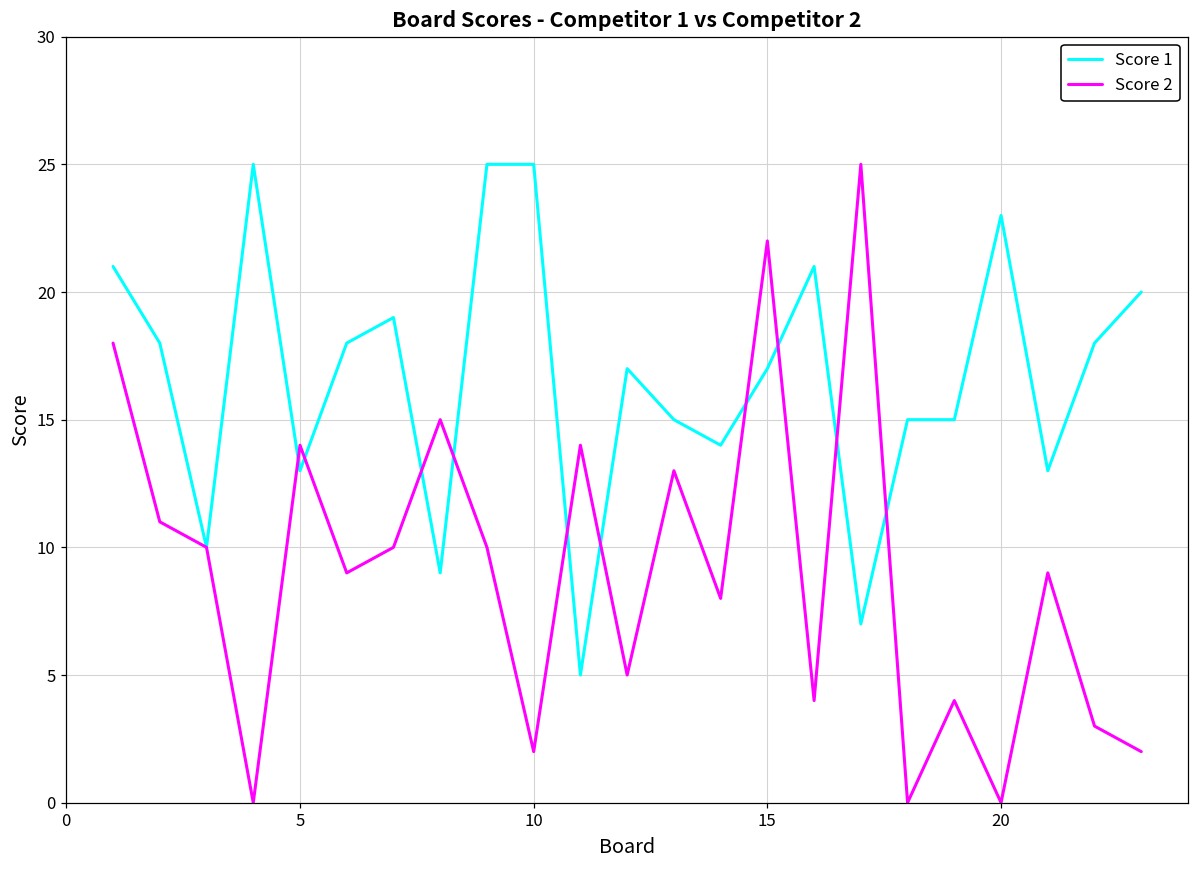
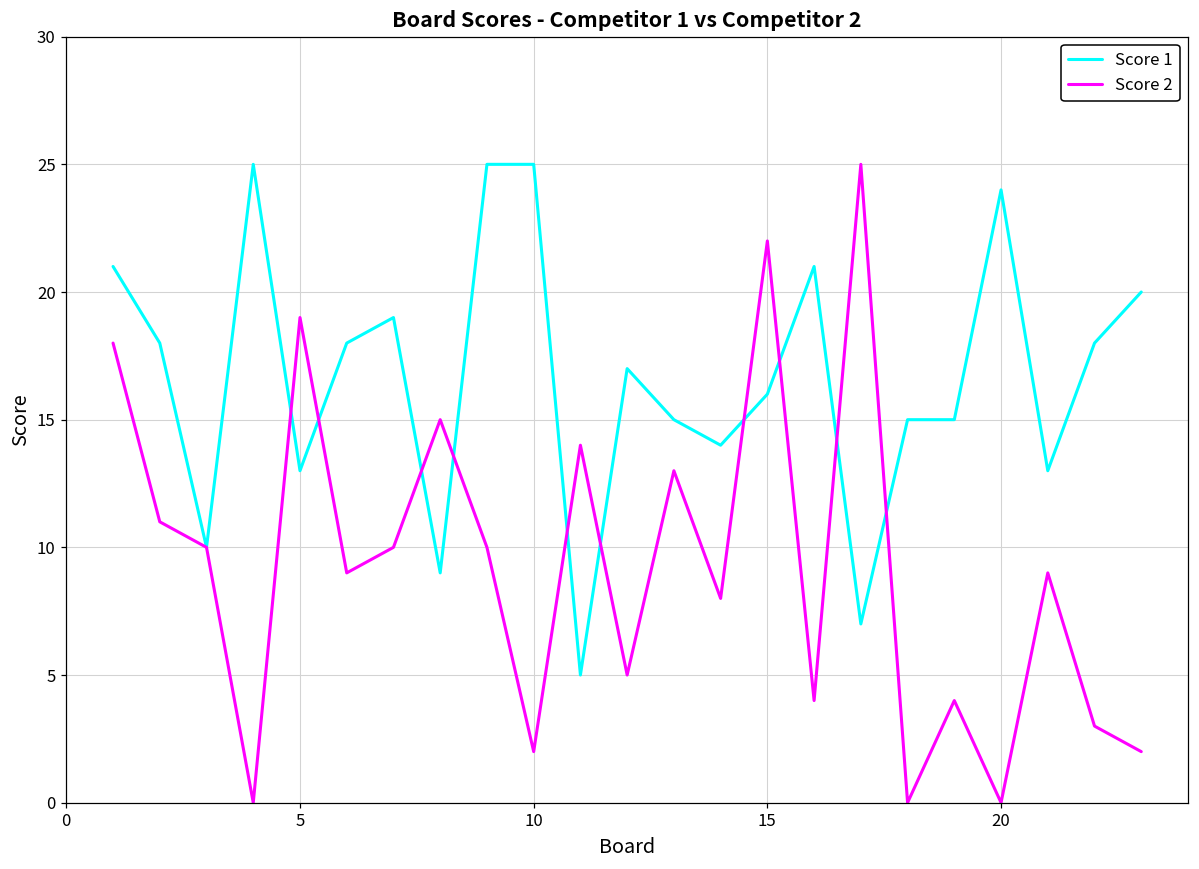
Score 2, 5: 14 -> 19
Score 1, 15: 17 -> 16
Score 1, 20: 23 -> 24
